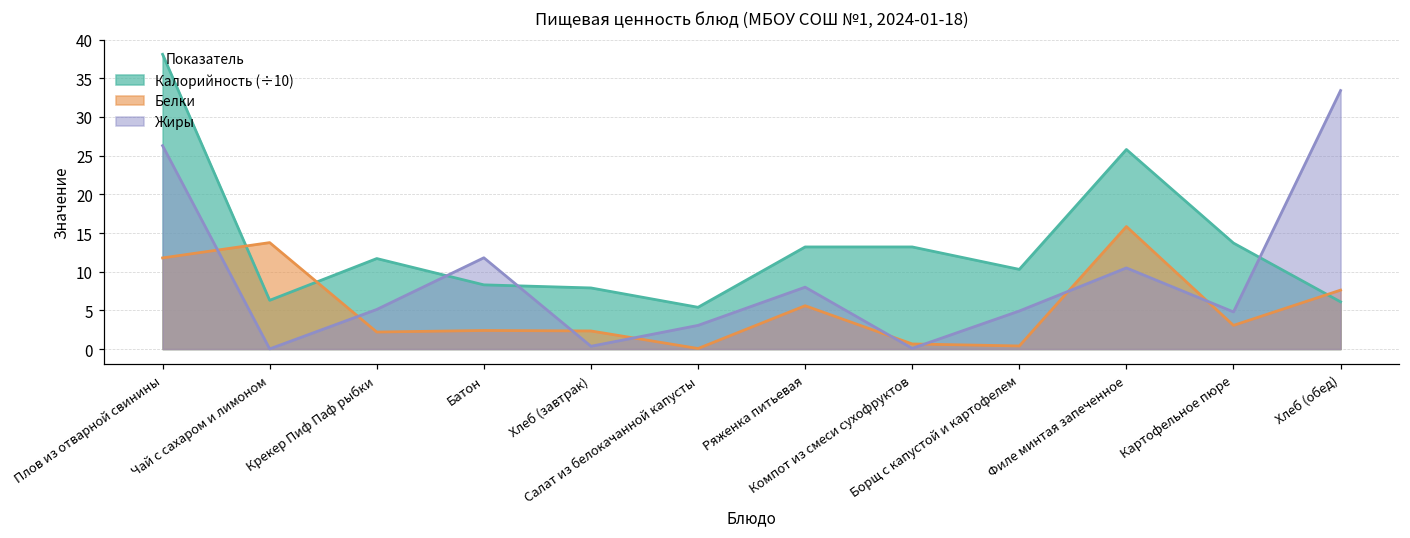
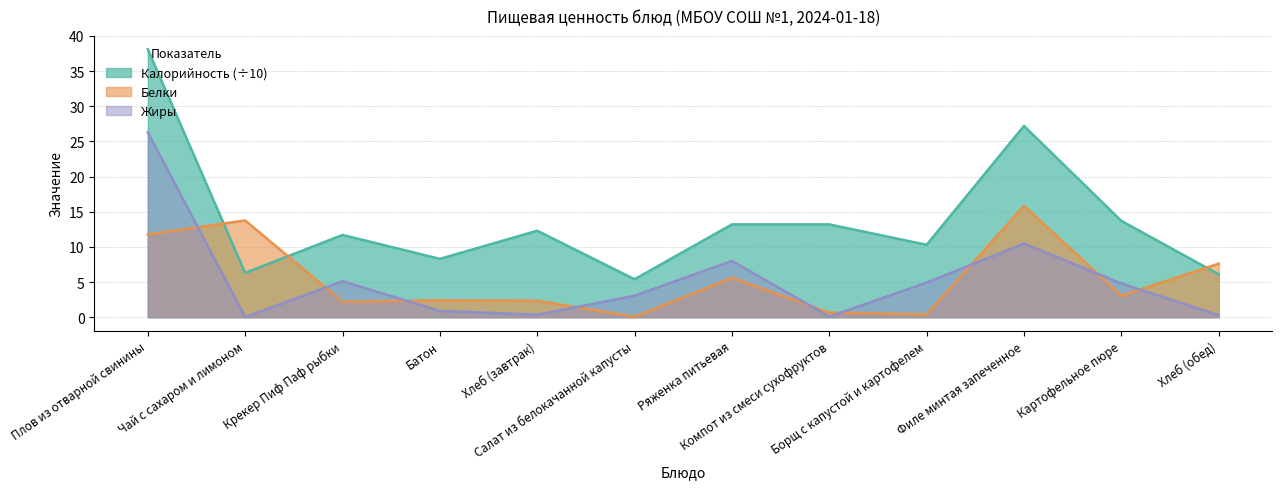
Жиры, Батон: 12 -> 1
Калорийность (÷10), Хлеб (завтрак): 8 -> 12
Калорийность (÷10), Филе минтая запеченное: 26 -> 27
Жиры, Хлеб (обед): 33 -> 0
